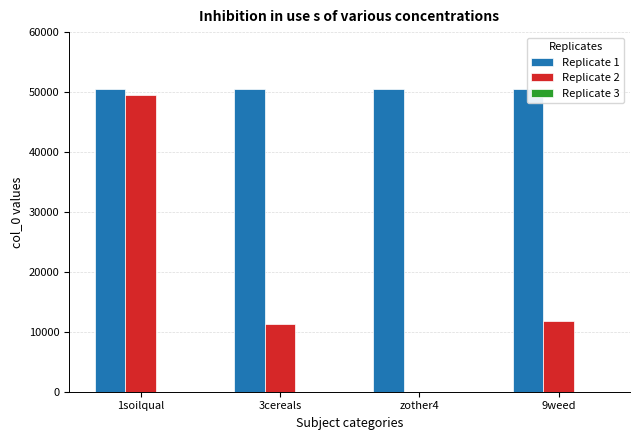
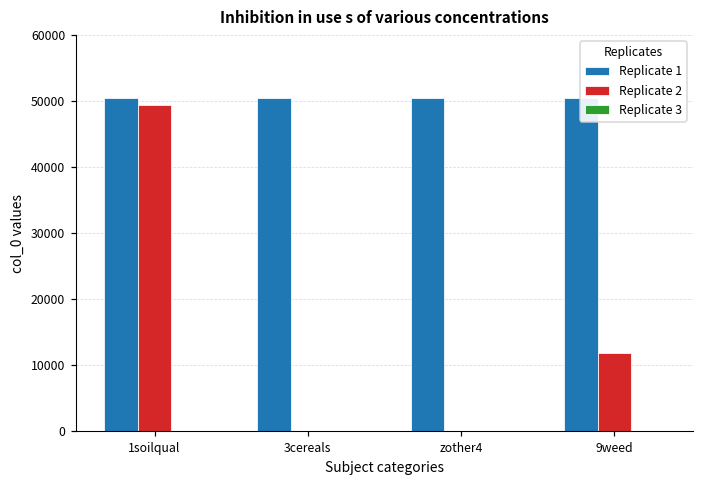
Replicate 2, 3cereals: 11000 -> 0
